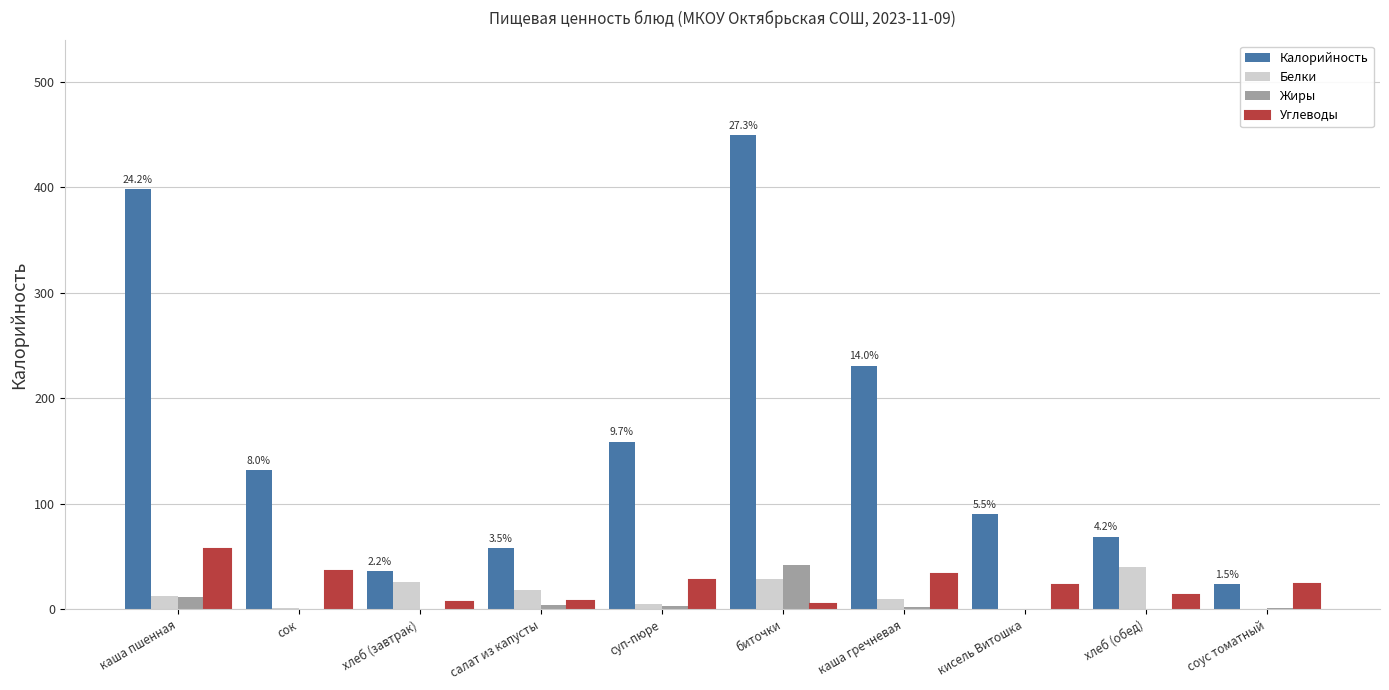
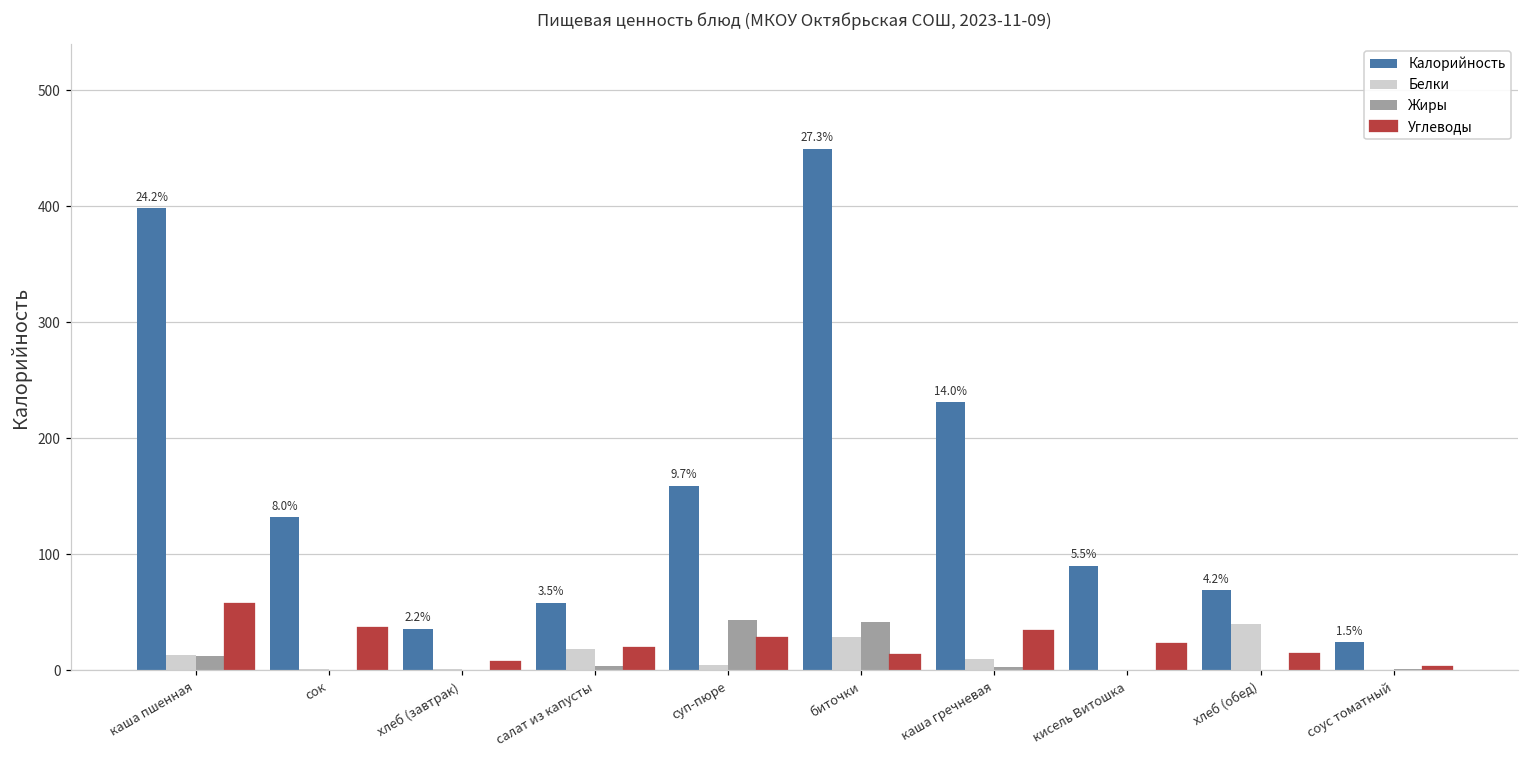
Белки, хлеб (завтрак): 26 -> 1
Углеводы, салат из капусты: 8 -> 19
Жиры, суп-пюре: 3 -> 43
Углеводы, биточки: 5 -> 14
Углеводы, соус томатный: 24 -> 3
